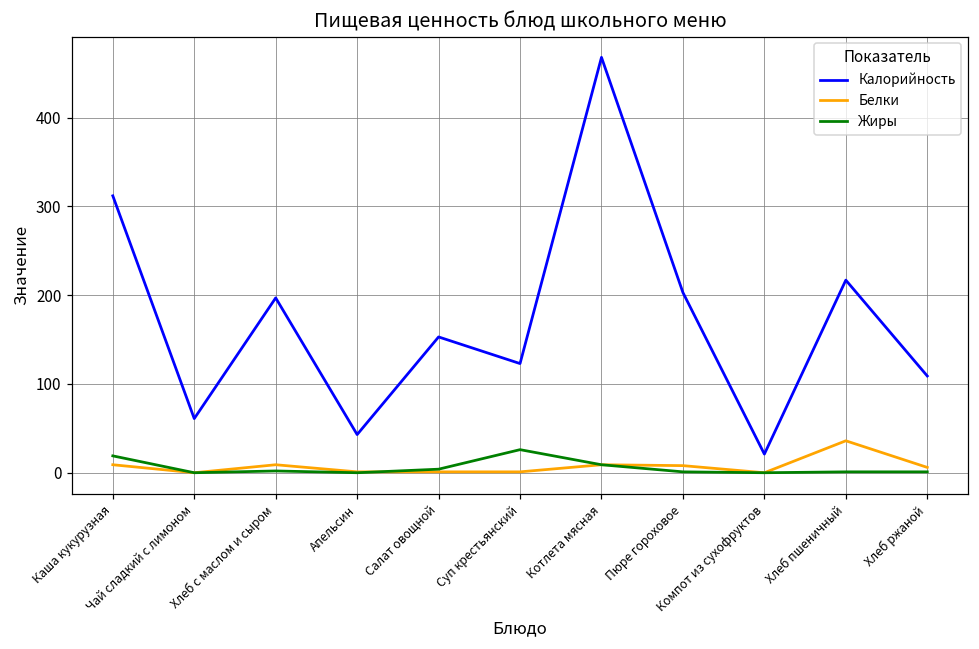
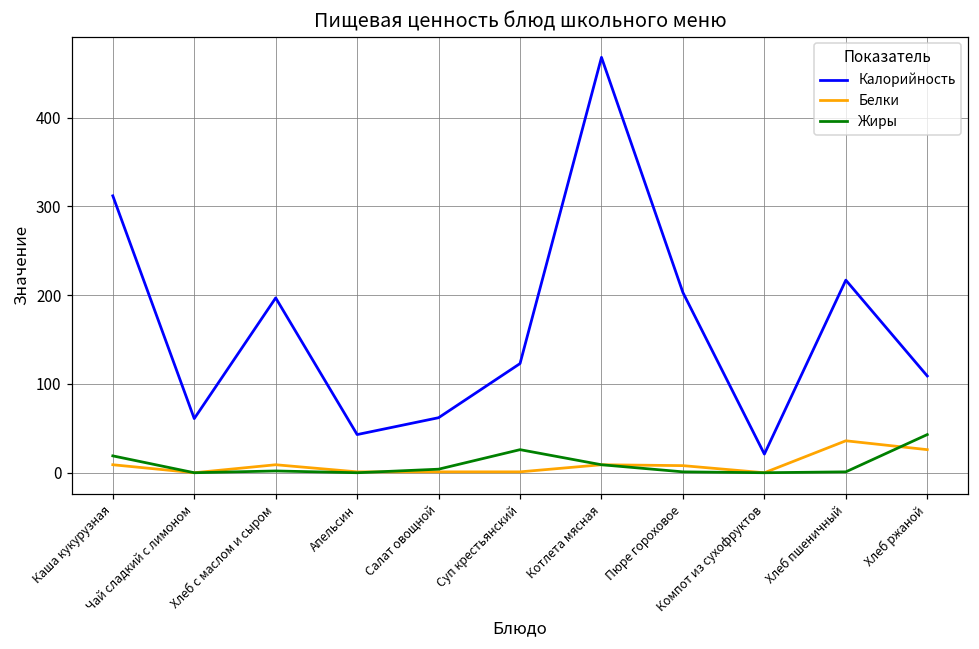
Калорийность, Салат овощной: 150 -> 60
Белки, Хлеб ржаной: 10 -> 30
Жиры, Хлеб ржаной: 0 -> 40
